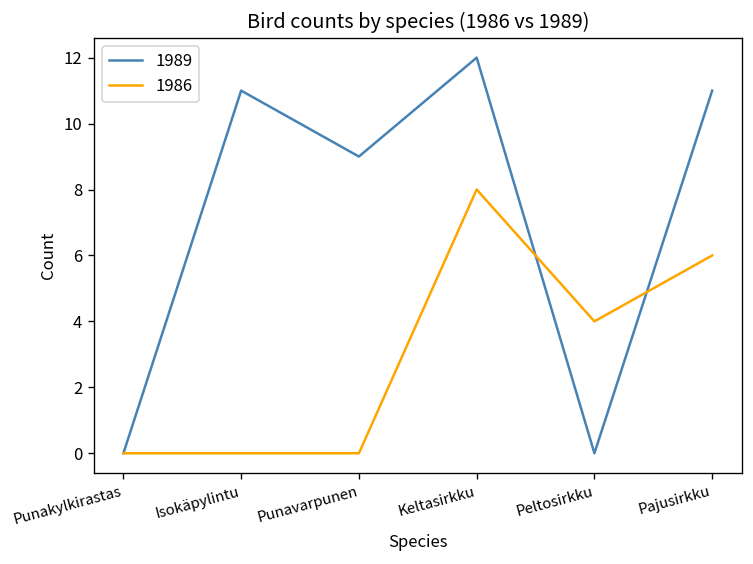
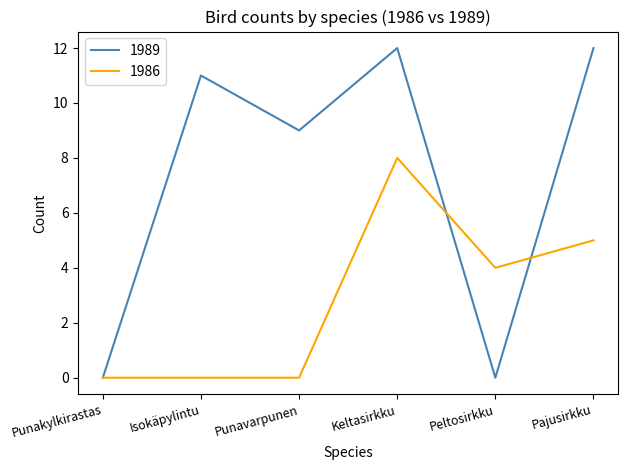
1989, Pajusirkku: 11 -> 12
1986, Pajusirkku: 6 -> 5
